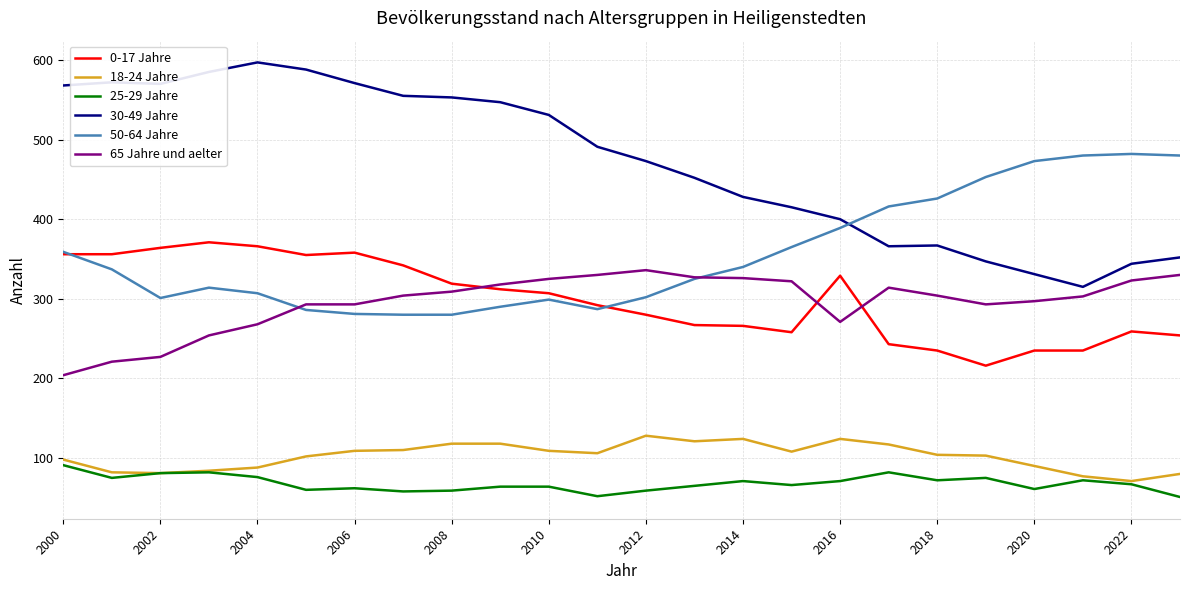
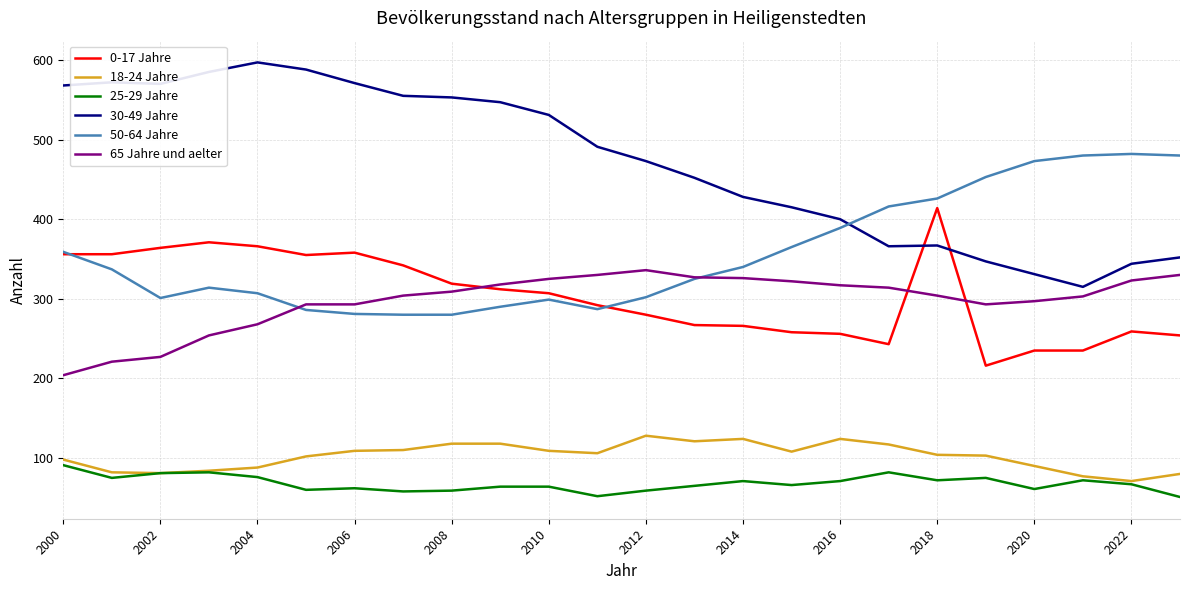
0-17 Jahre, 2016: 330 -> 260
65 Jahre und aelter, 2016: 270 -> 320
0-17 Jahre, 2018: 240 -> 410
